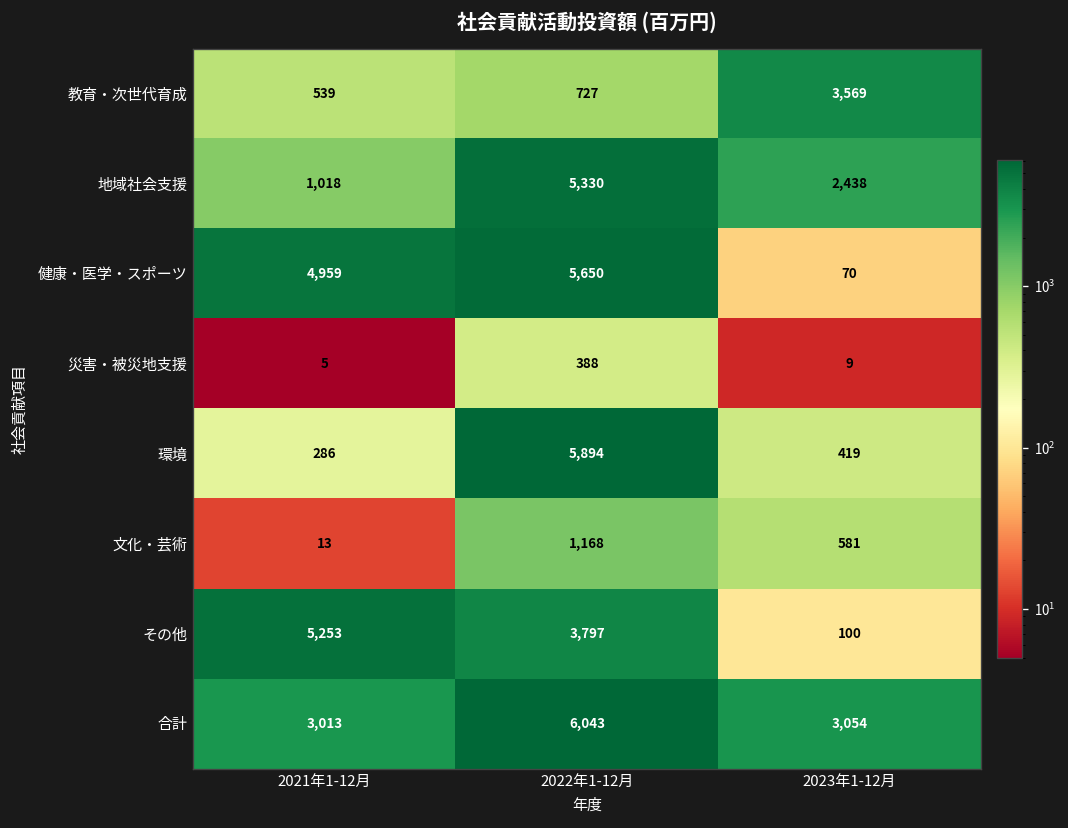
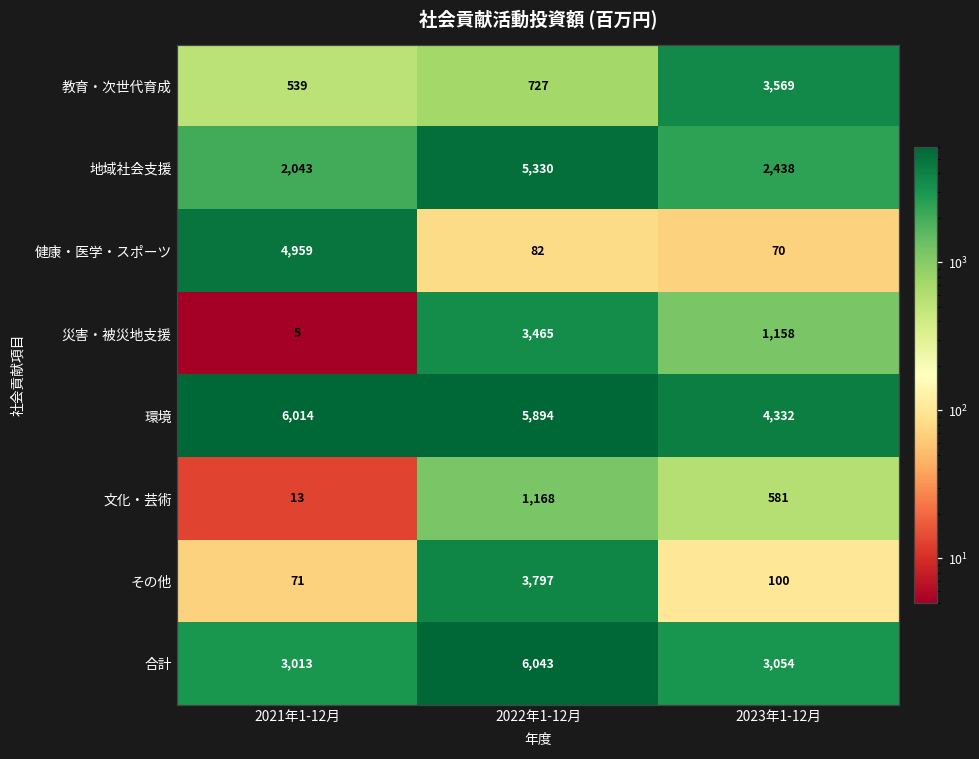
地域社会支援, 2021年1-12月: 1,018 -> 2,043
健康・医学・スポーツ, 2022年1-12月: 5,650 -> 82
災害・被災地支援, 2022年1-12月: 388 -> 3,465
災害・被災地支援, 2023年1-12月: 9 -> 1,158
環境, 2021年1-12月: 286 -> 6,014
環境, 2023年1-12月: 419 -> 4,332
その他, 2021年1-12月: 5,253 -> 71
